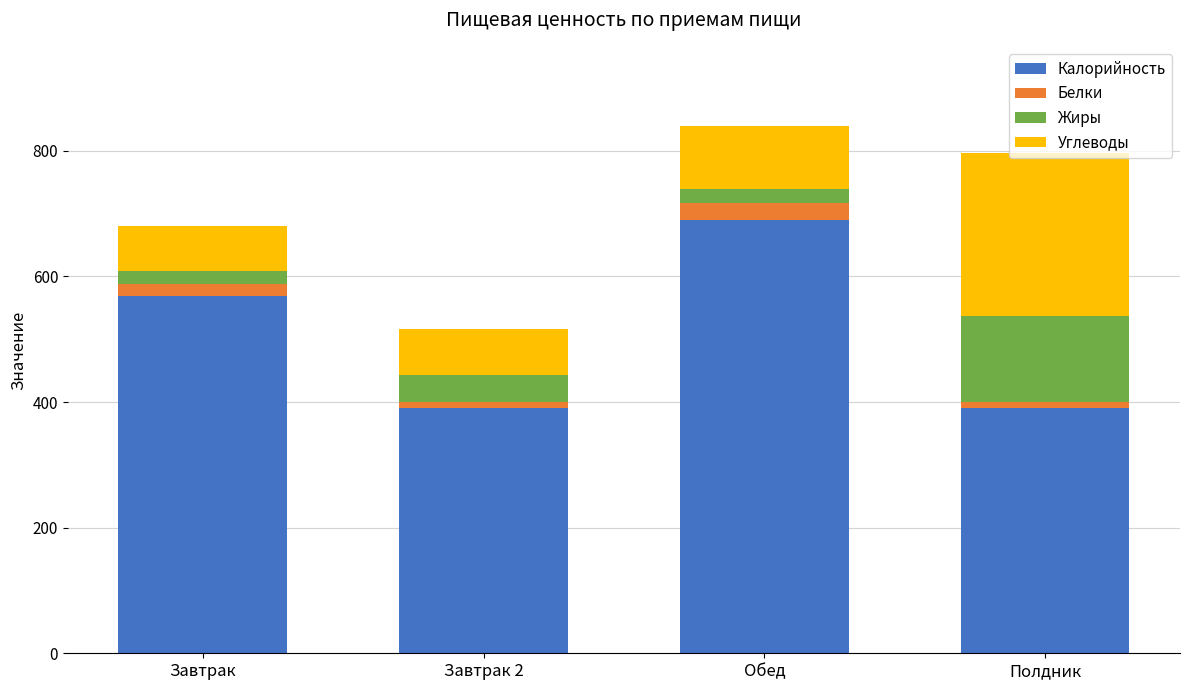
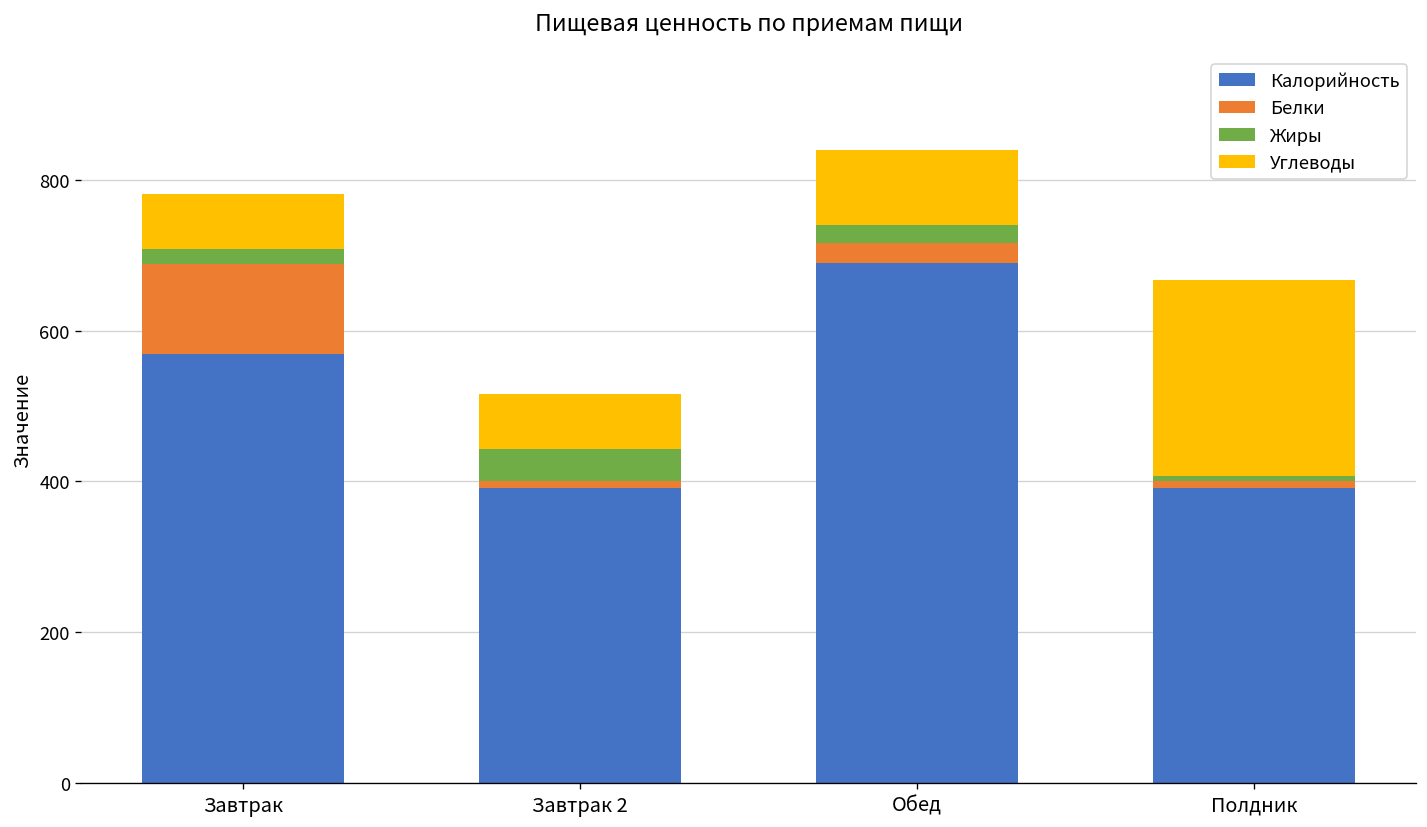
Белки, Завтрак: 20 -> 120
Жиры, Полдник: 140 -> 10
